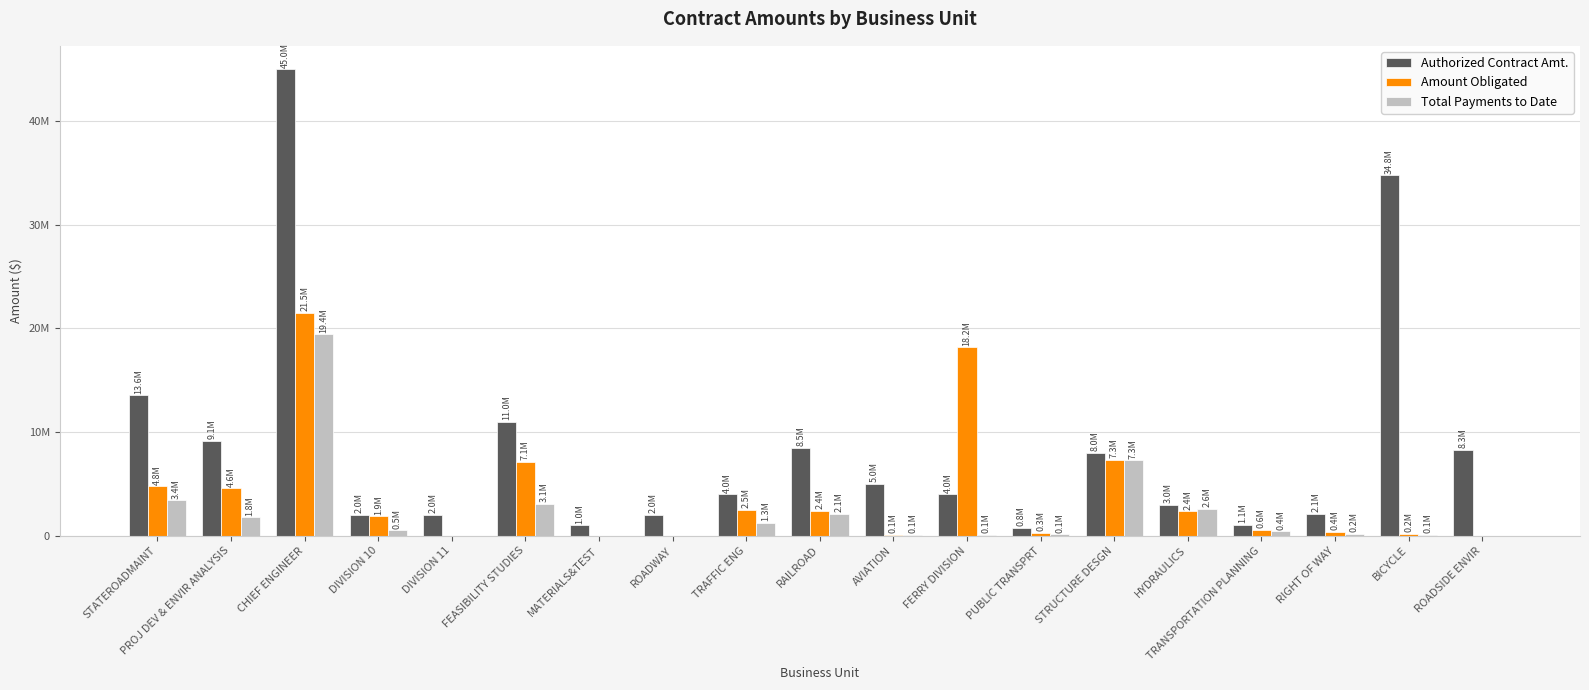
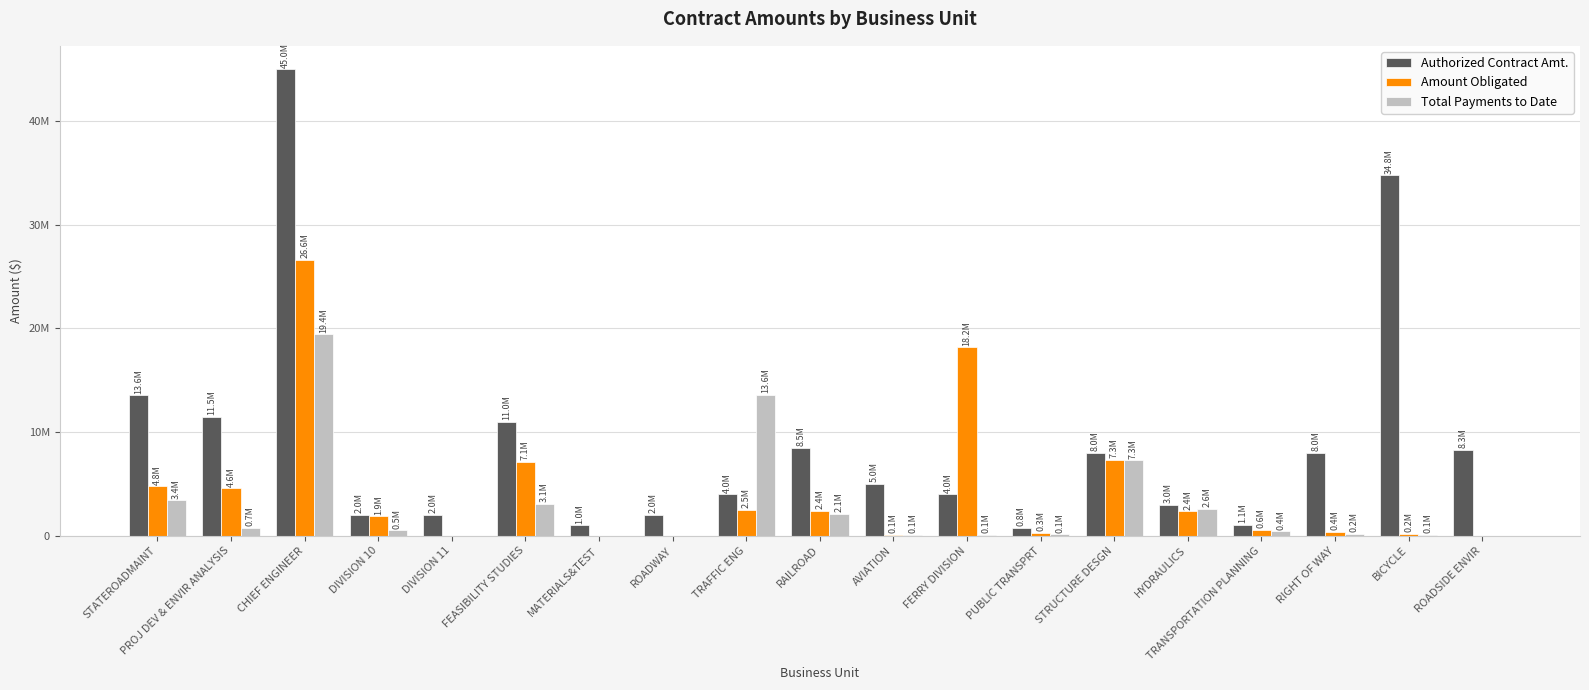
Authorized Contract Amt., PROJ DEV & ENVIR ANALYSIS: 9.1M -> 11.5M
Total Payments to Date, PROJ DEV & ENVIR ANALYSIS: 1.8M -> 0.7M
Amount Obligated, CHIEF ENGINEER: 21.5M -> 26.6M
Total Payments to Date, TRAFFIC ENG: 1.3M -> 13.6M
Authorized Contract Amt., RIGHT OF WAY: 2.1M -> 8.0M
